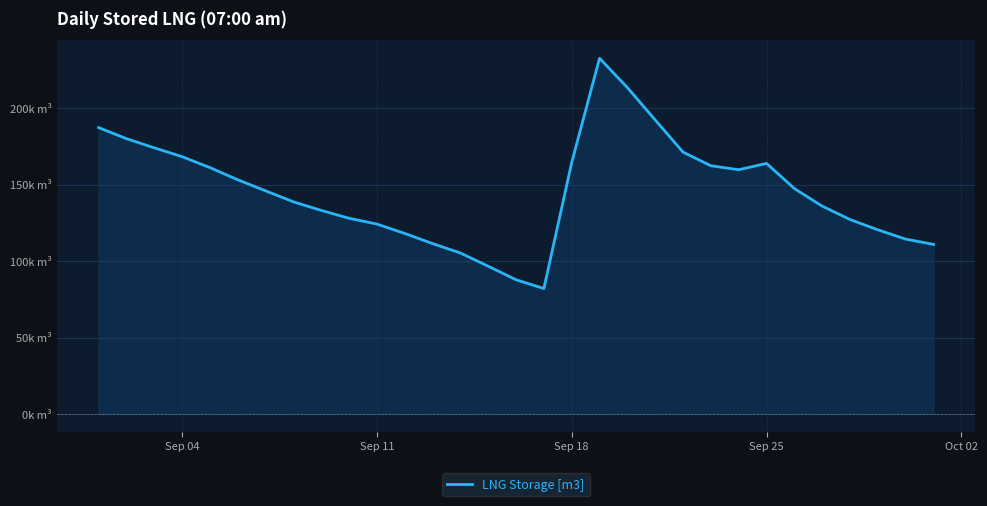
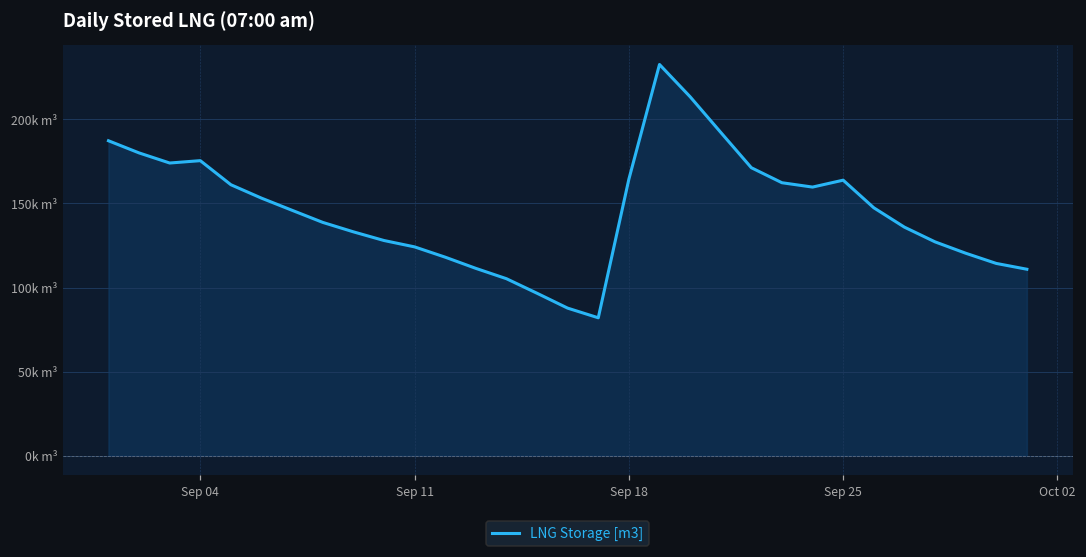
Sep 04: 168k m³ -> 175k m³
